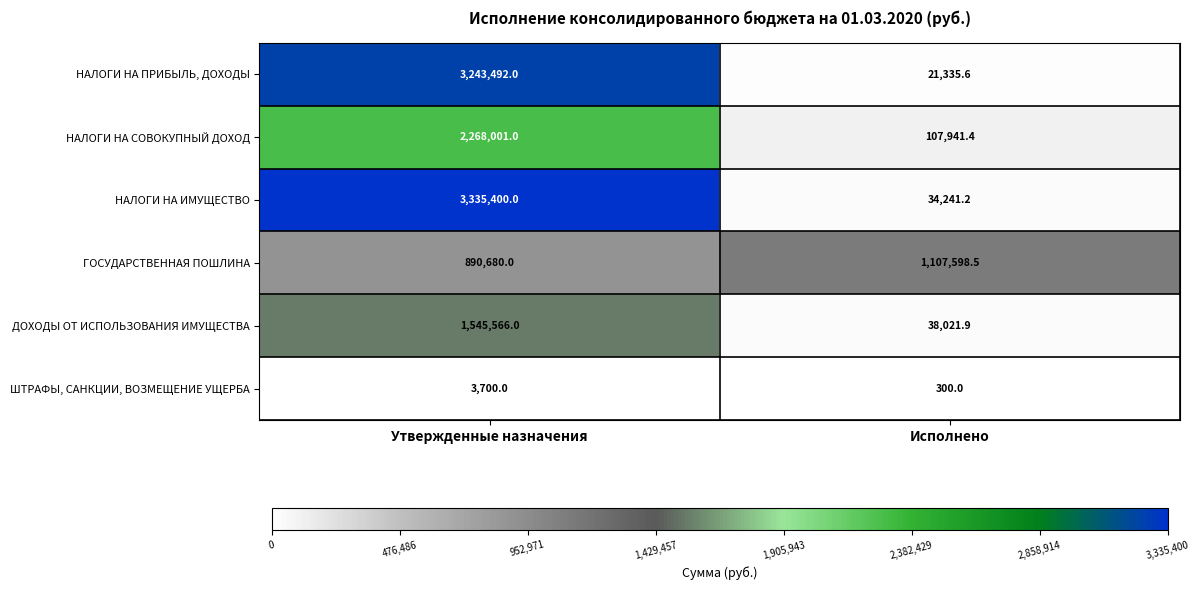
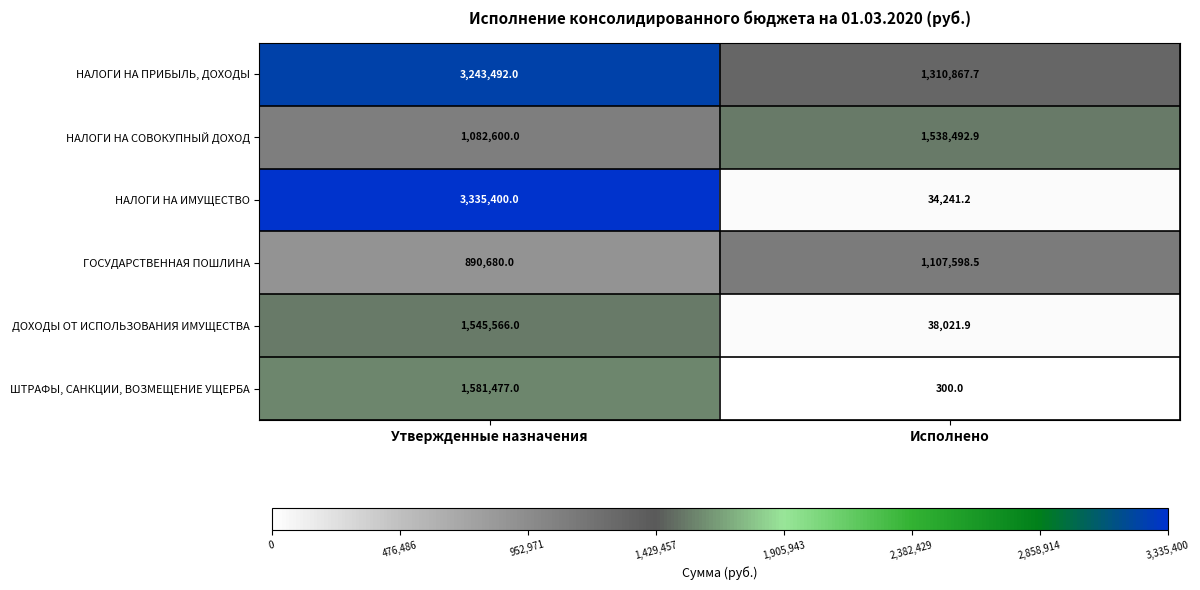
НАЛОГИ НА ПРИБЫЛЬ, ДОХОДЫ, Исполнено: 21,335.6 -> 1,310,867.7
НАЛОГИ НА СОВОКУПНЫЙ ДОХОД, Утвержденные назначения: 2,268,001.0 -> 1,082,600.0
НАЛОГИ НА СОВОКУПНЫЙ ДОХОД, Исполнено: 107,941.4 -> 1,538,492.9
ШТРАФЫ, САНКЦИИ, ВОЗМЕЩЕНИЕ УЩЕРБА, Утвержденные назначения: 3,700.0 -> 1,581,477.0
